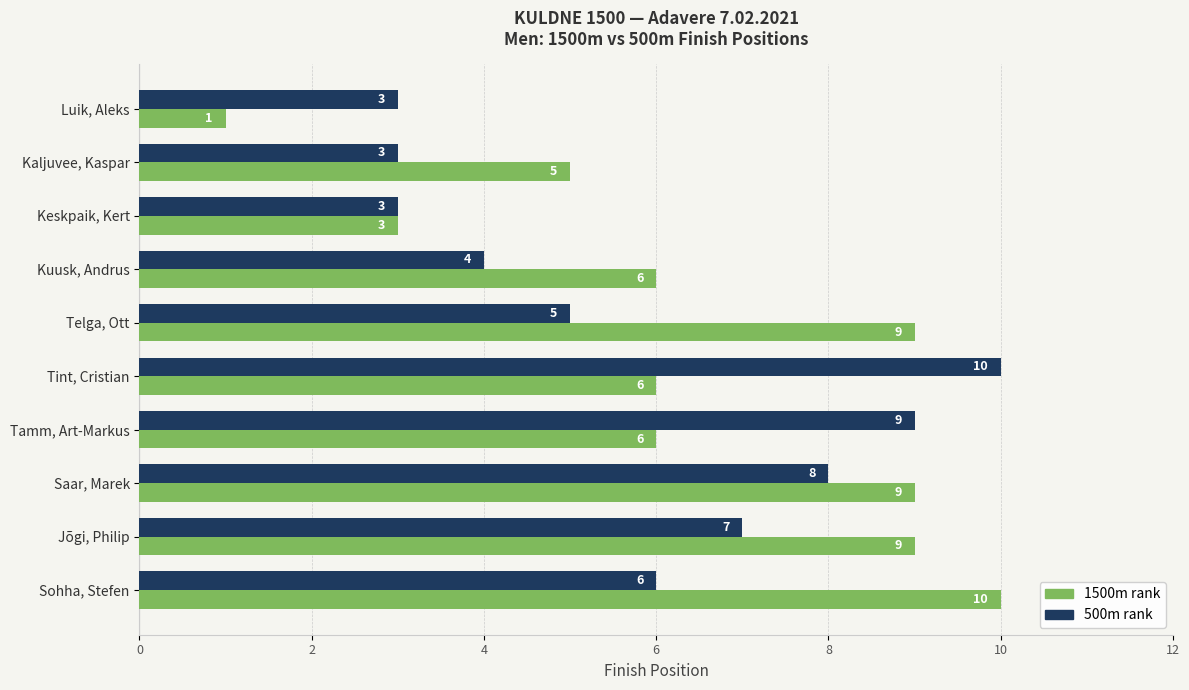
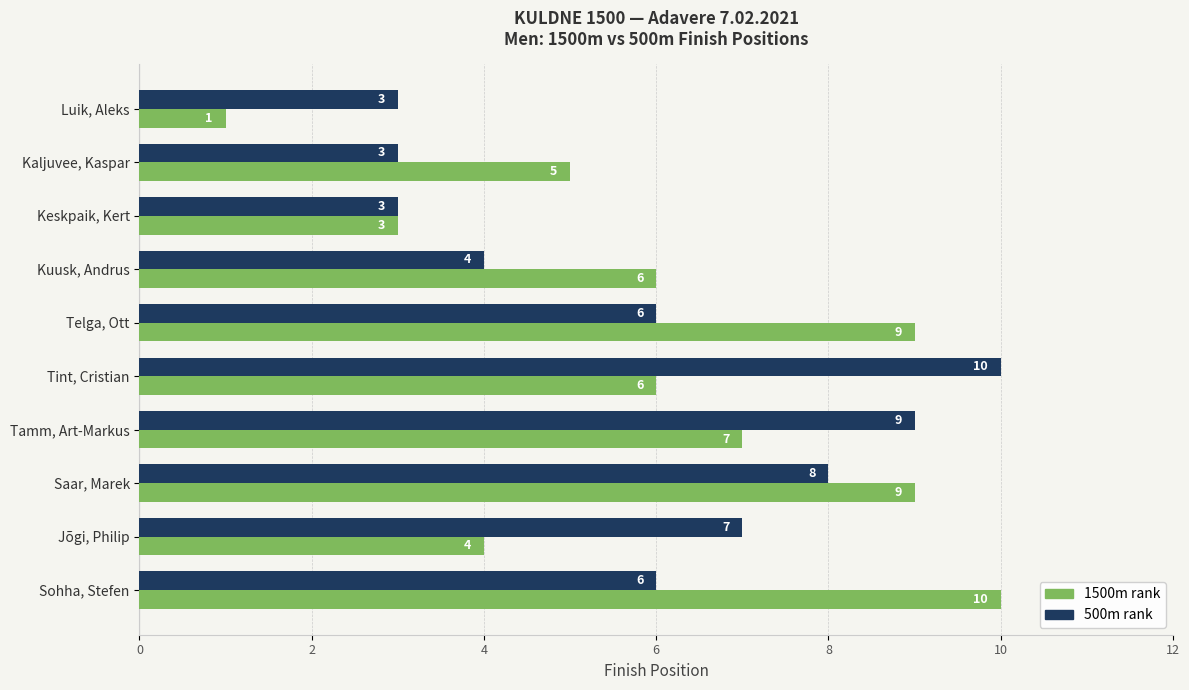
500m rank, Telga, Ott: 5 -> 6
1500m rank, Tamm, Art-Markus: 6 -> 7
1500m rank, Jõgi, Philip: 9 -> 4
